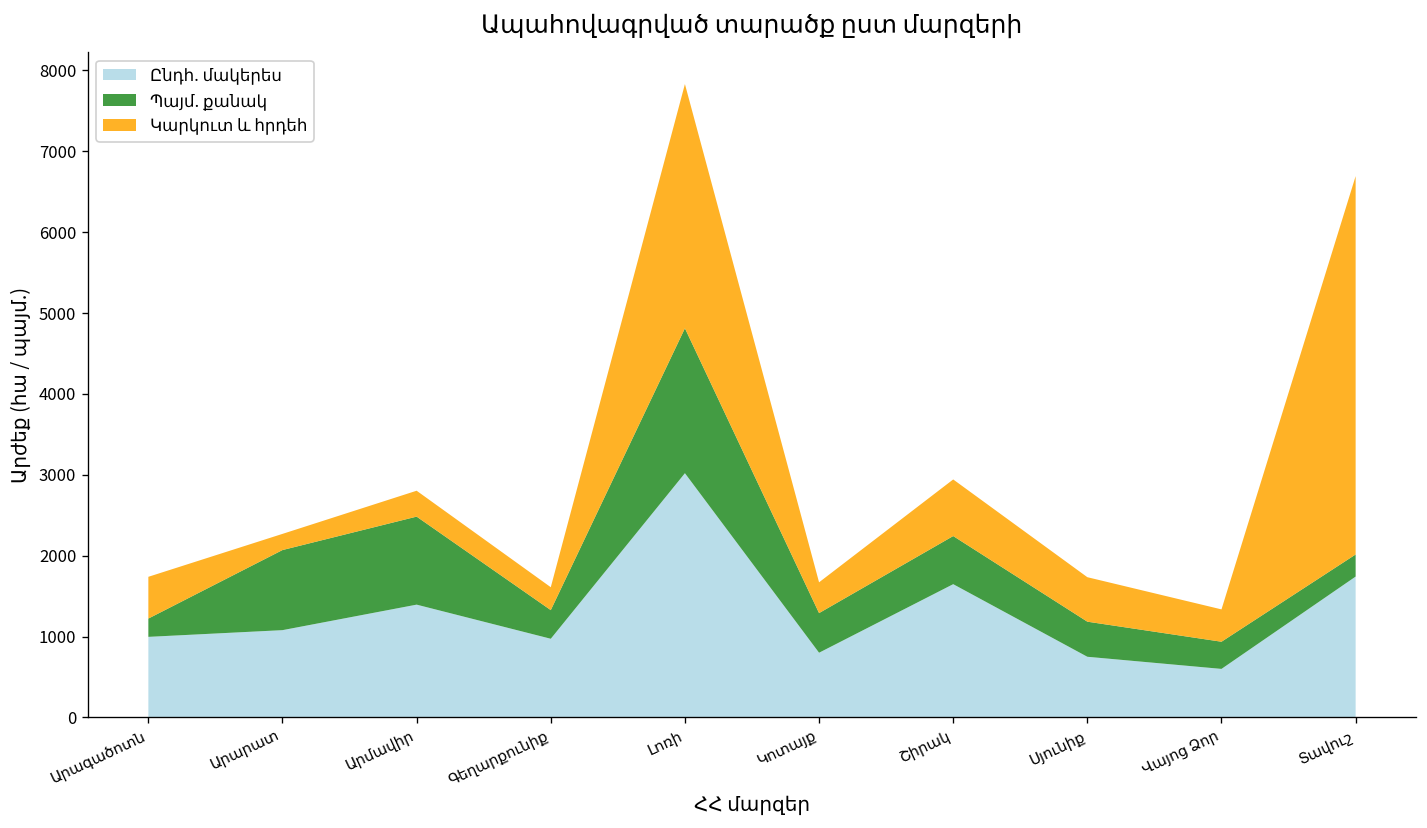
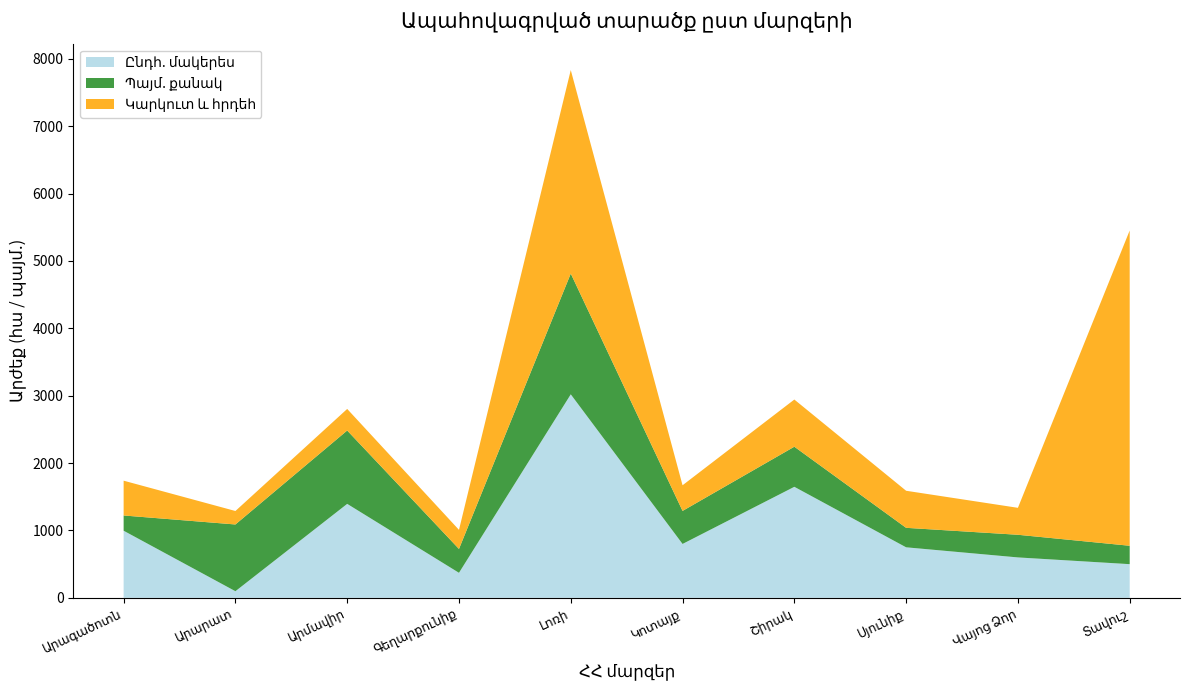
Ընդհ. մակերես, Արարատ: 1100 -> 100
Ընդհ. մակերես, Գեղարքունիք: 1000 -> 400
Պայմ. քանակ, Սյունիք: 400 -> 300
Ընդհ. մակերես, Տավուշ: 1700 -> 500
